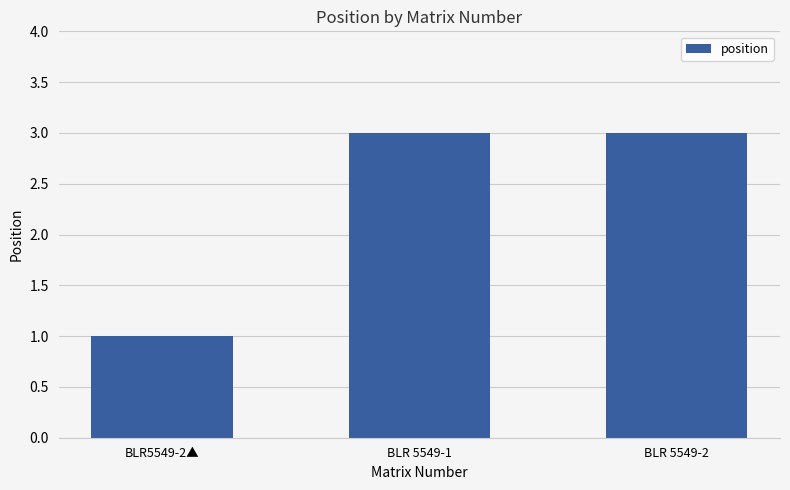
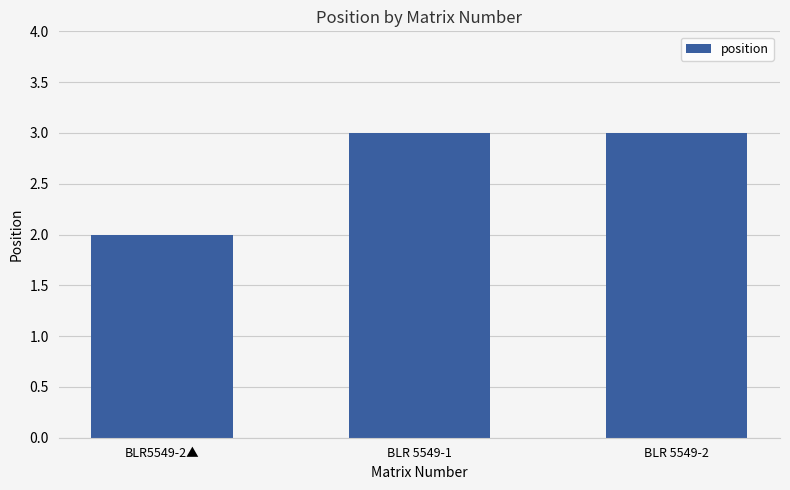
BLR5549-2▲: 1 -> 2
